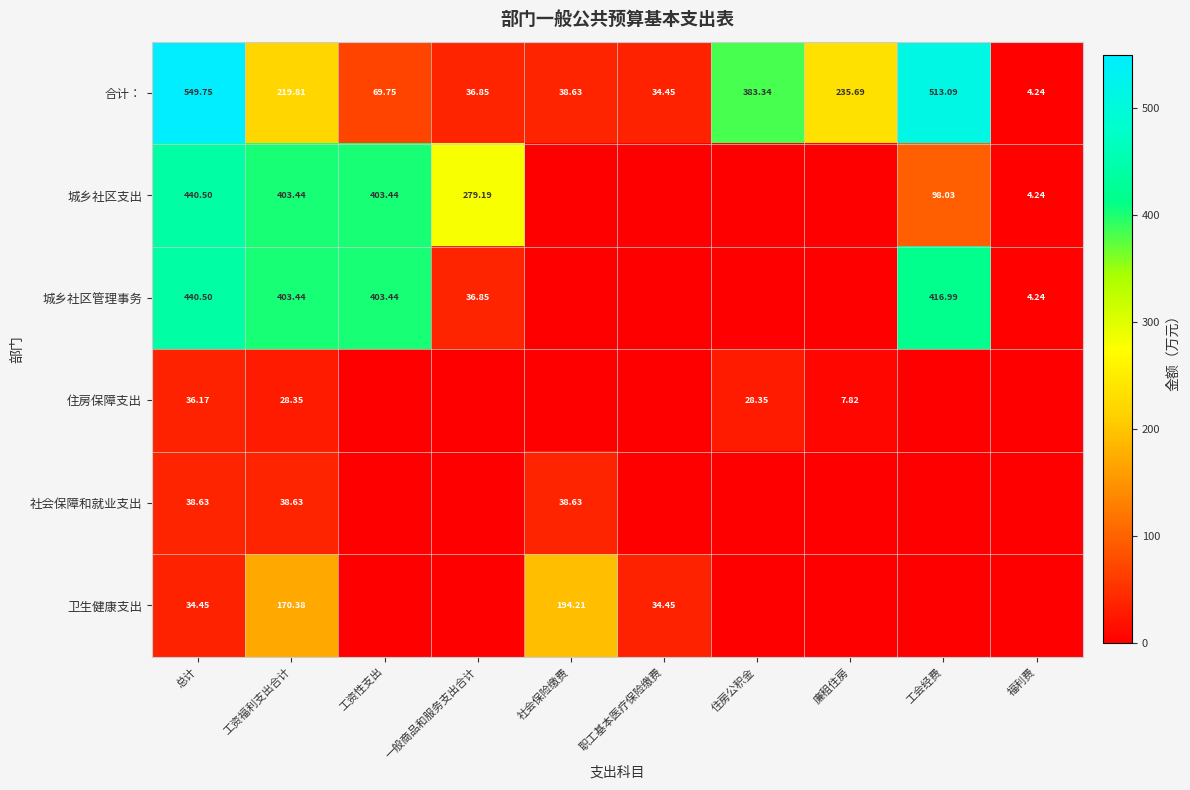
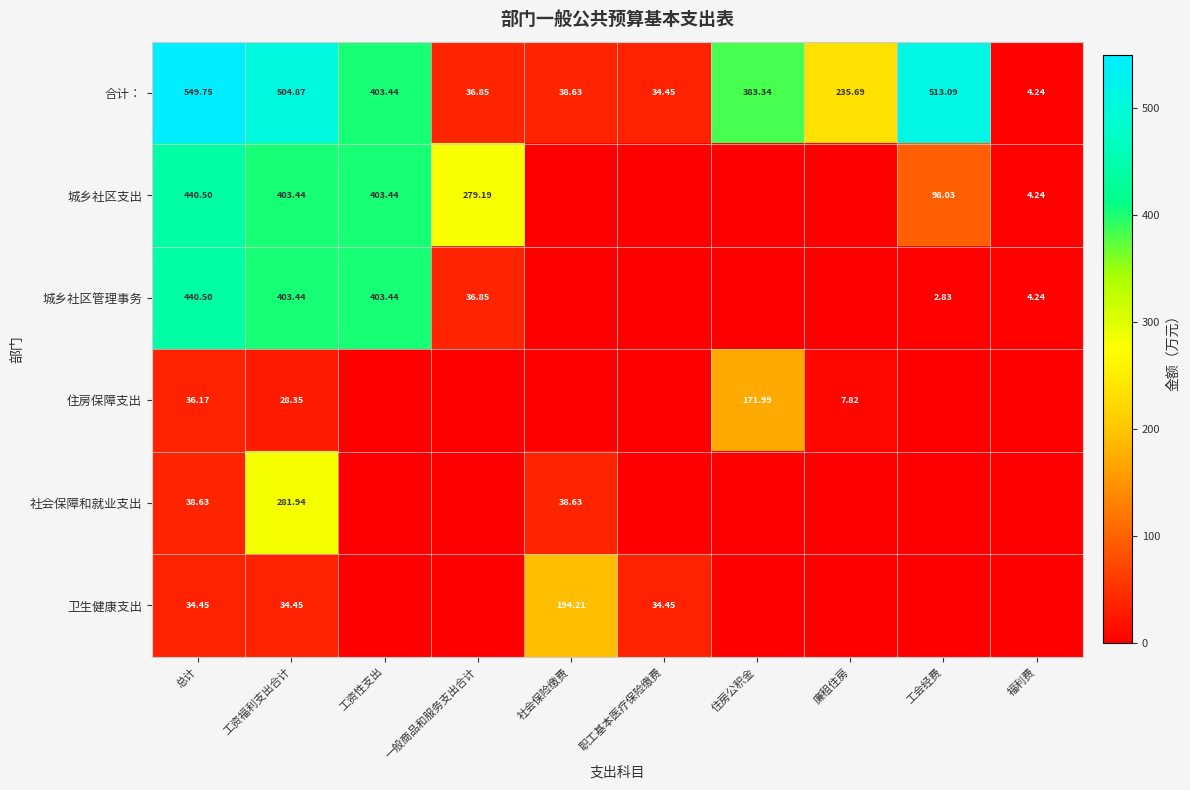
合计：, 工资福利支出合计: 219.81 -> 504.87
合计：, 工资性支出: 69.75 -> 403.44
城乡社区管理事务, 工会经费: 416.99 -> 2.83
住房保障支出, 住房公积金: 28.35 -> 171.99
社会保障和就业支出, 工资福利支出合计: 38.63 -> 281.94
卫生健康支出, 工资福利支出合计: 170.38 -> 34.45
